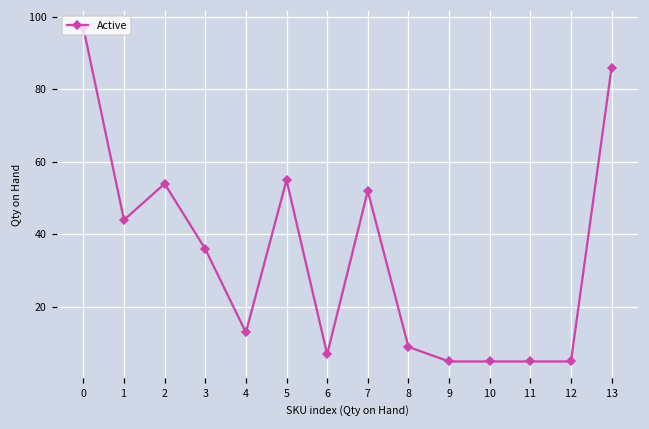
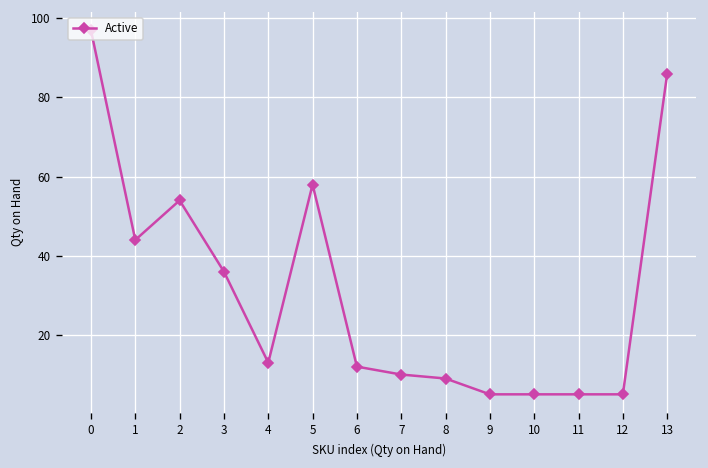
5: 55 -> 58
6: 7 -> 12
7: 52 -> 10
